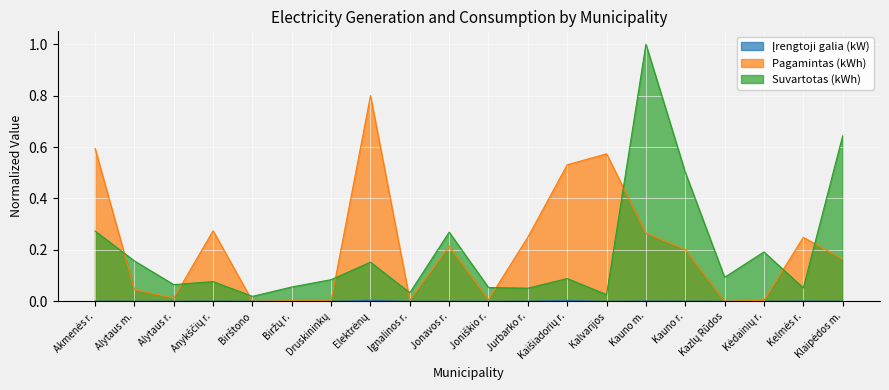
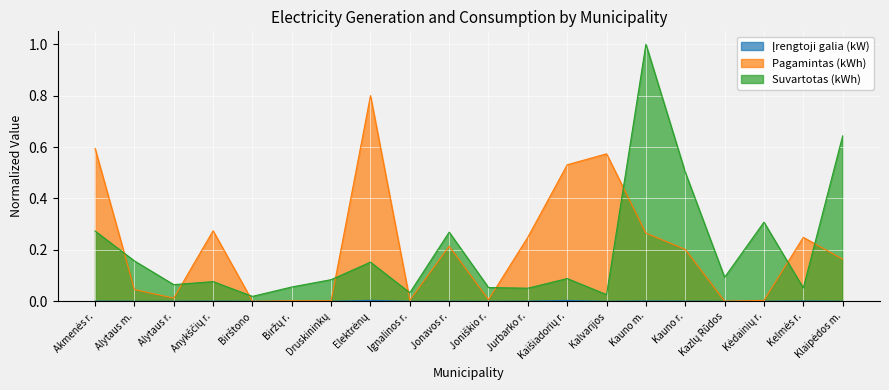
Suvartotas (kWh), Kėdainių r.: 0.19 -> 0.31
